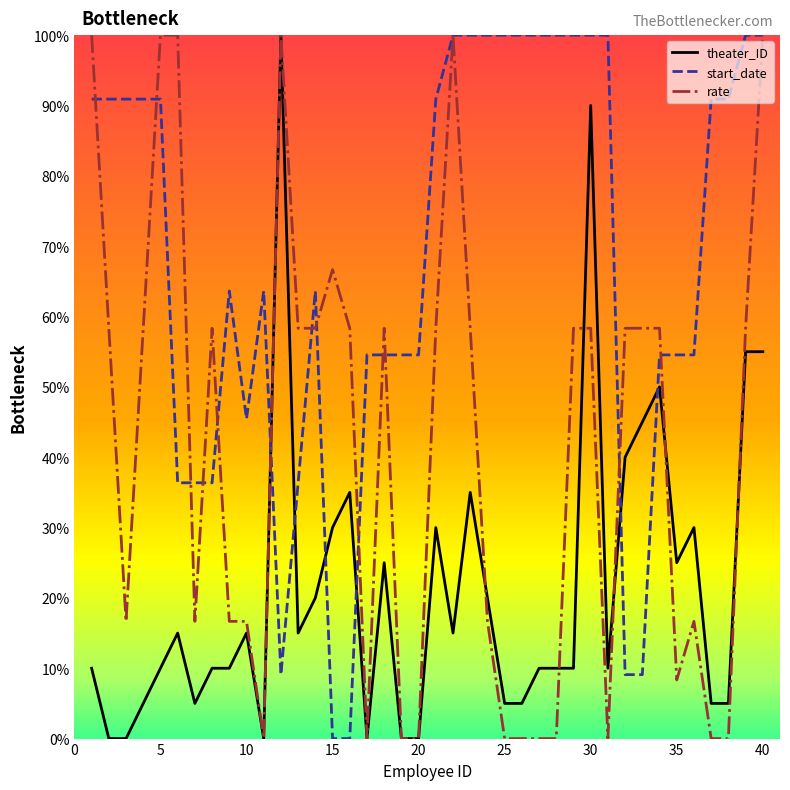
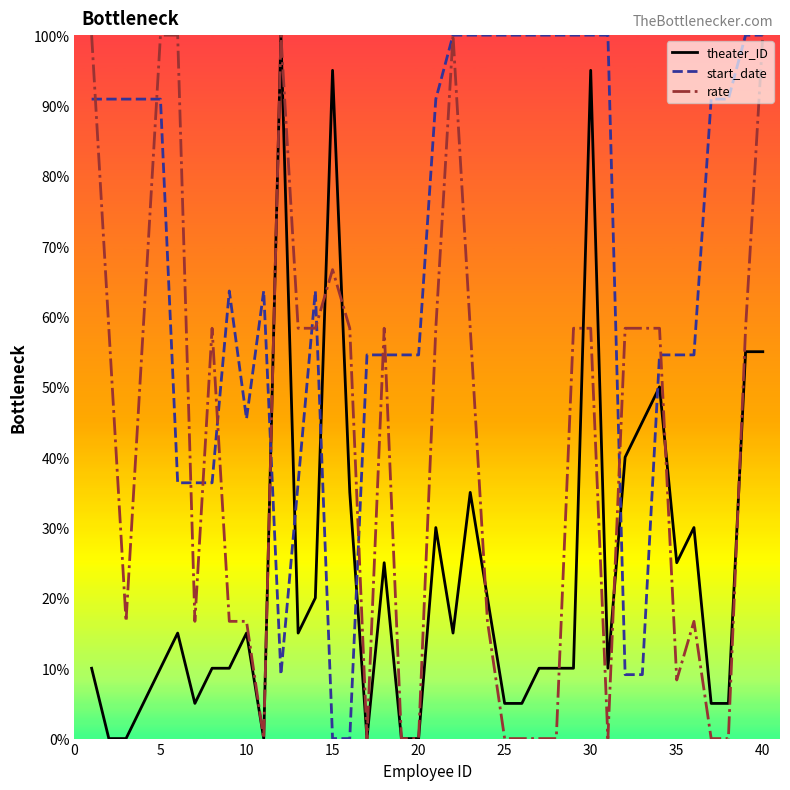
theater_ID, 15: 30% -> 95%
theater_ID, 30: 90% -> 95%
